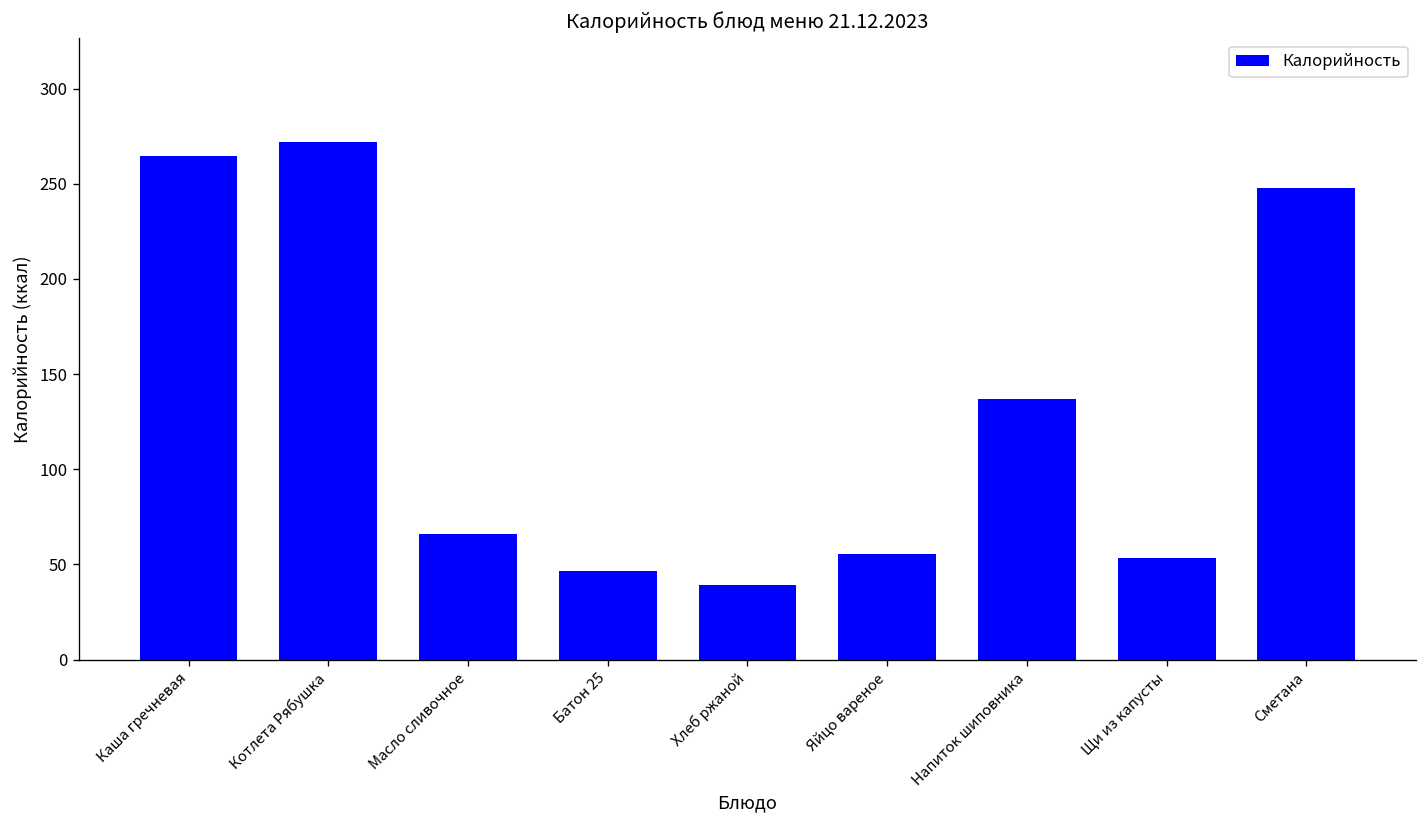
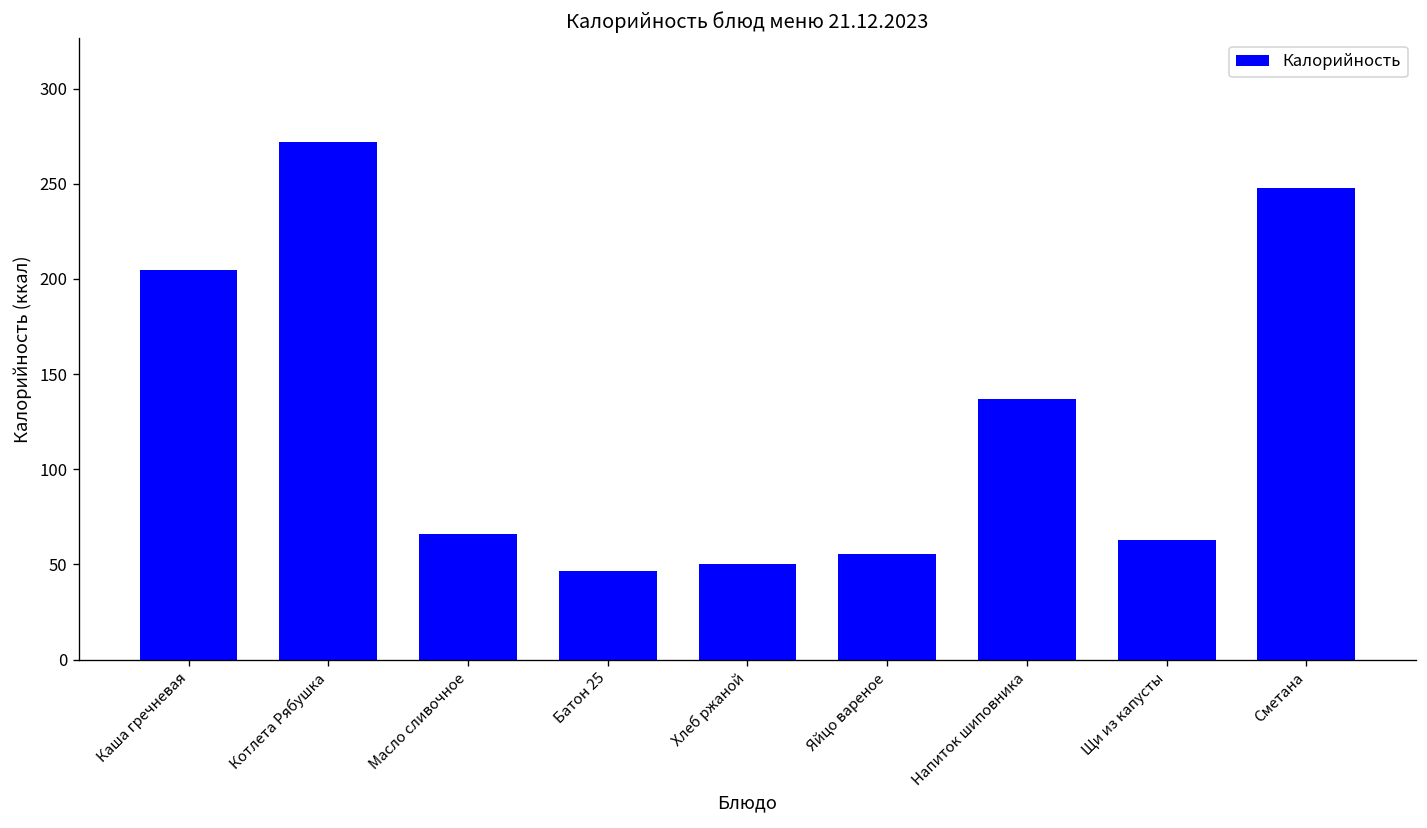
Каша гречневая: 265 -> 205
Хлеб ржаной: 39 -> 50
Щи из капусты: 53 -> 63
